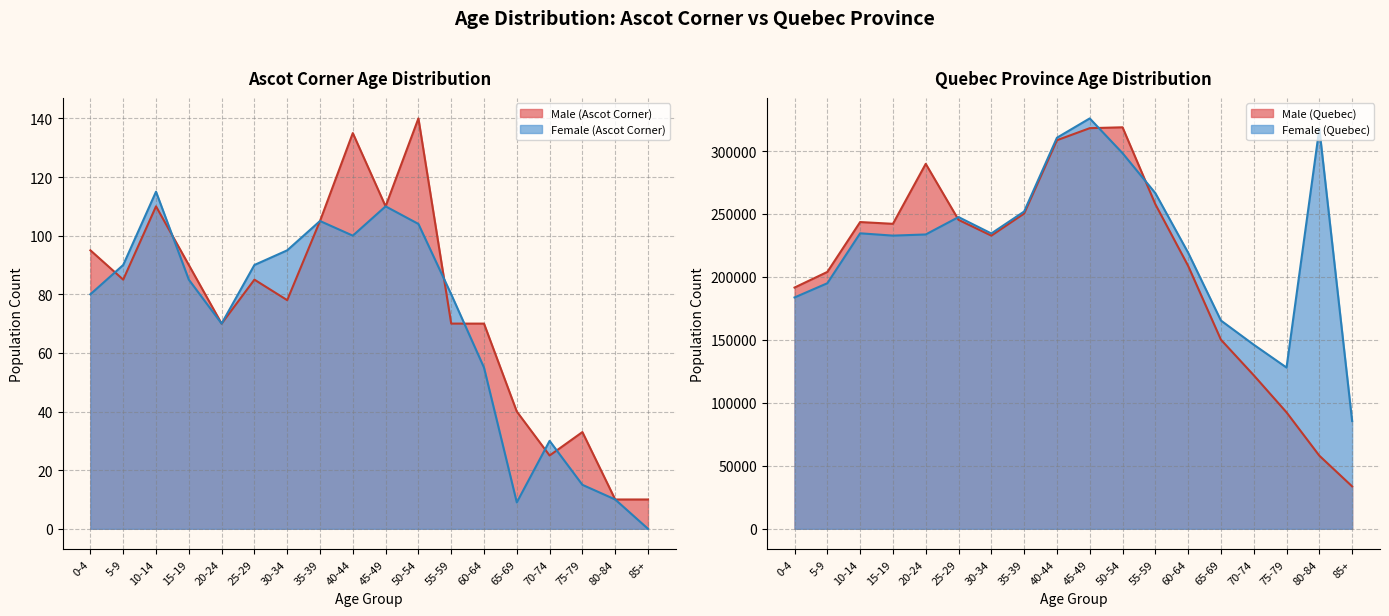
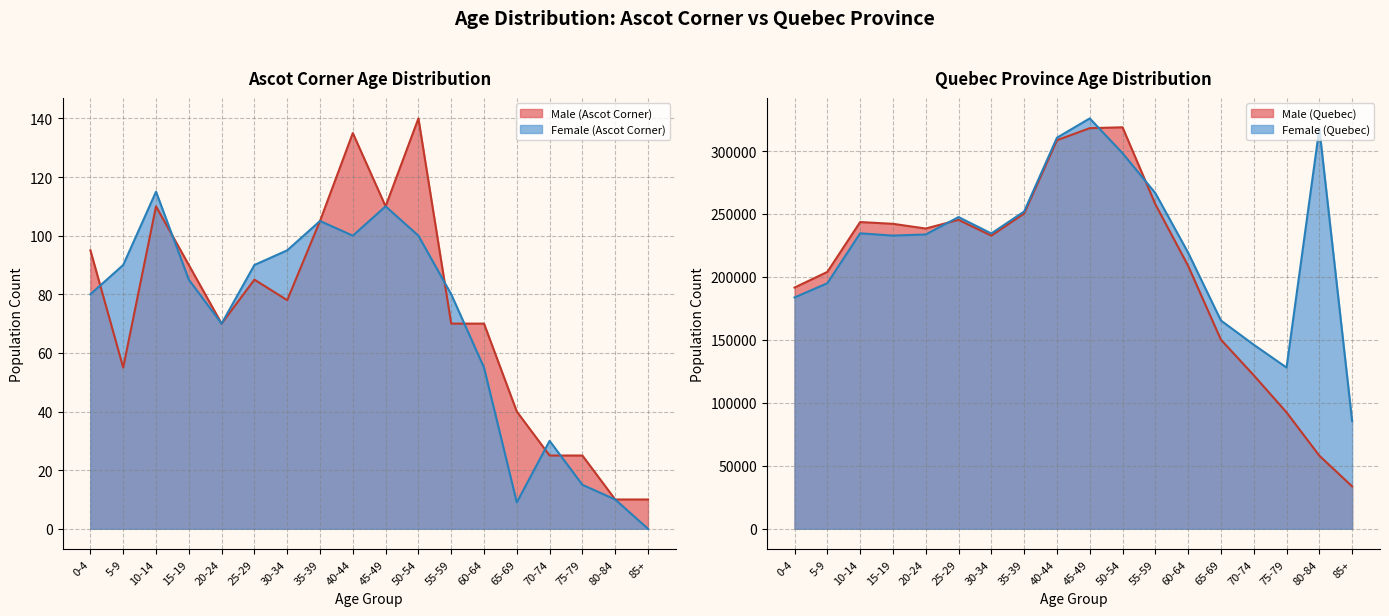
Ascot Corner Age Distribution, Male (Ascot Corner), 5-9: 85 -> 55
Ascot Corner Age Distribution, Female (Ascot Corner), 50-54: 104 -> 100
Ascot Corner Age Distribution, Male (Ascot Corner), 75-79: 33 -> 25
Quebec Province Age Distribution, Male (Quebec), 20-24: 290000 -> 238000
